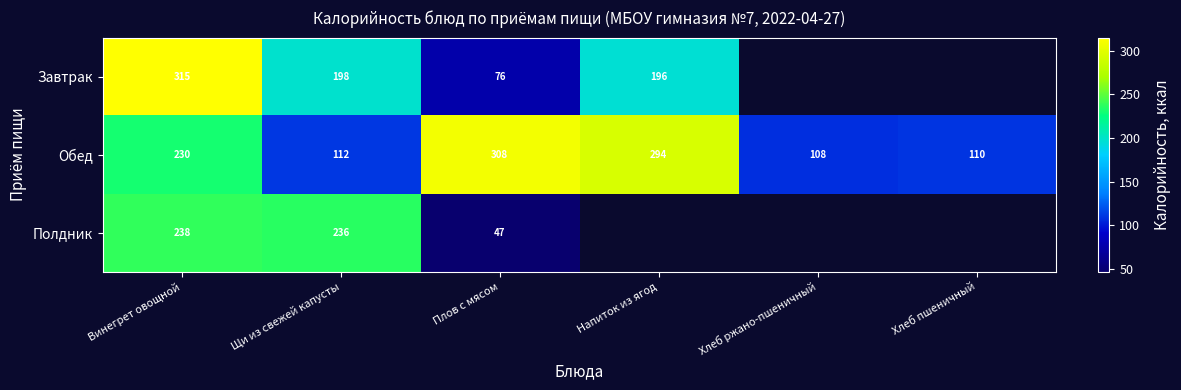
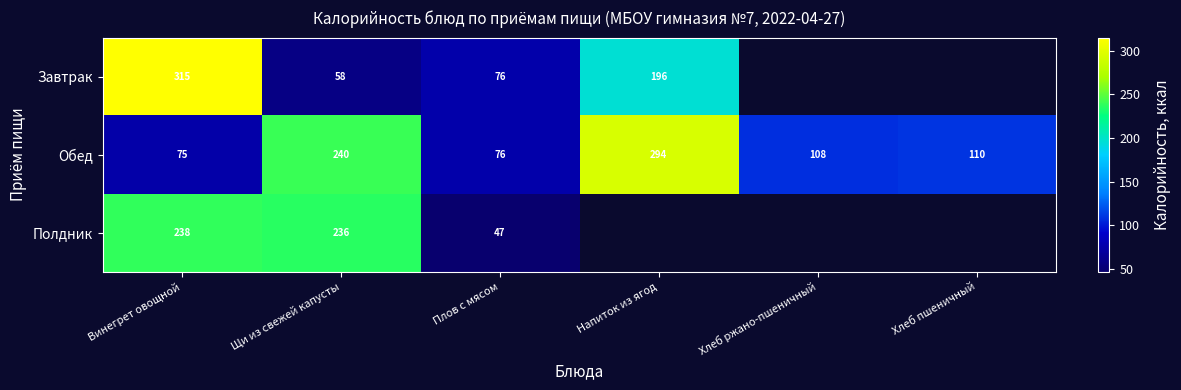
Завтрак, Щи из свежей капусты: 198 -> 58
Обед, Винегрет овощной: 230 -> 75
Обед, Щи из свежей капусты: 112 -> 240
Обед, Плов с мясом: 308 -> 76
